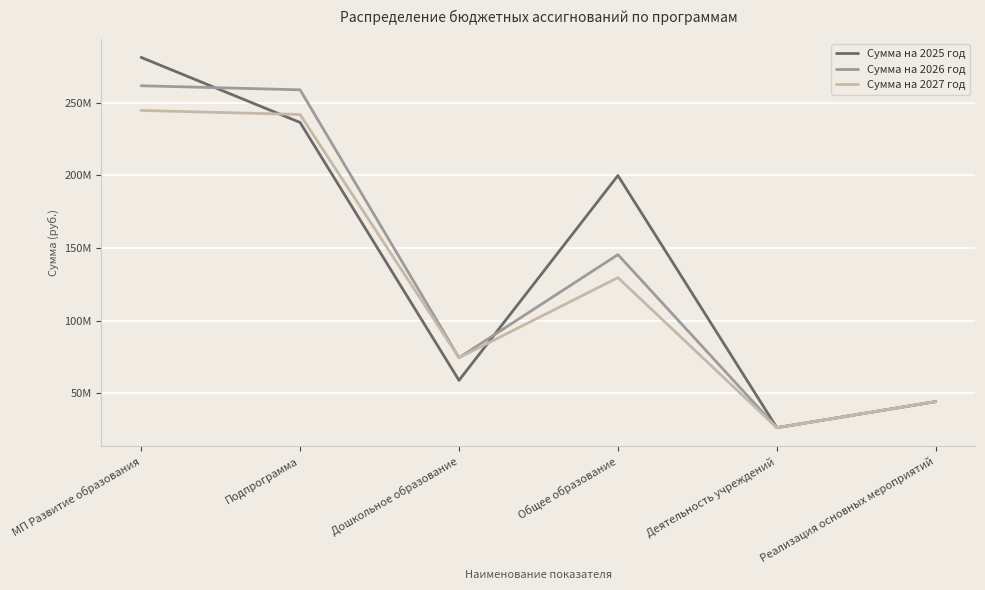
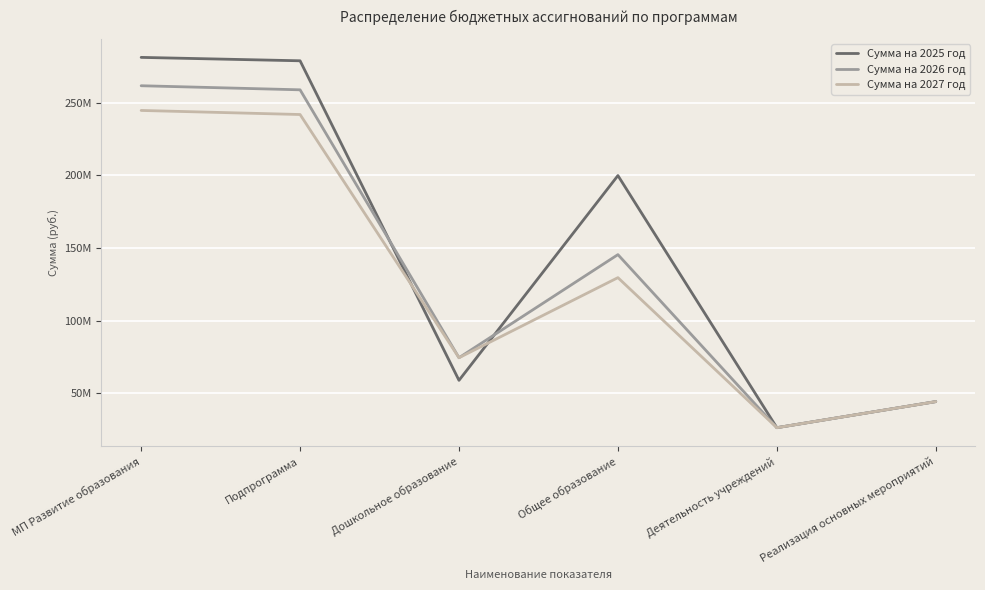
Сумма на 2025 год, Подпрограмма: 236000000 -> 279000000
